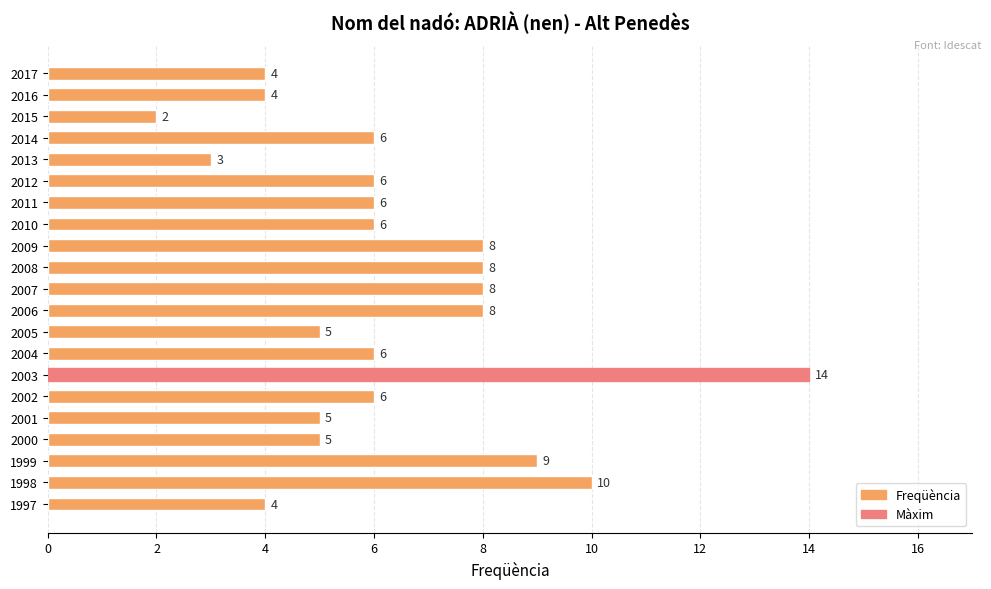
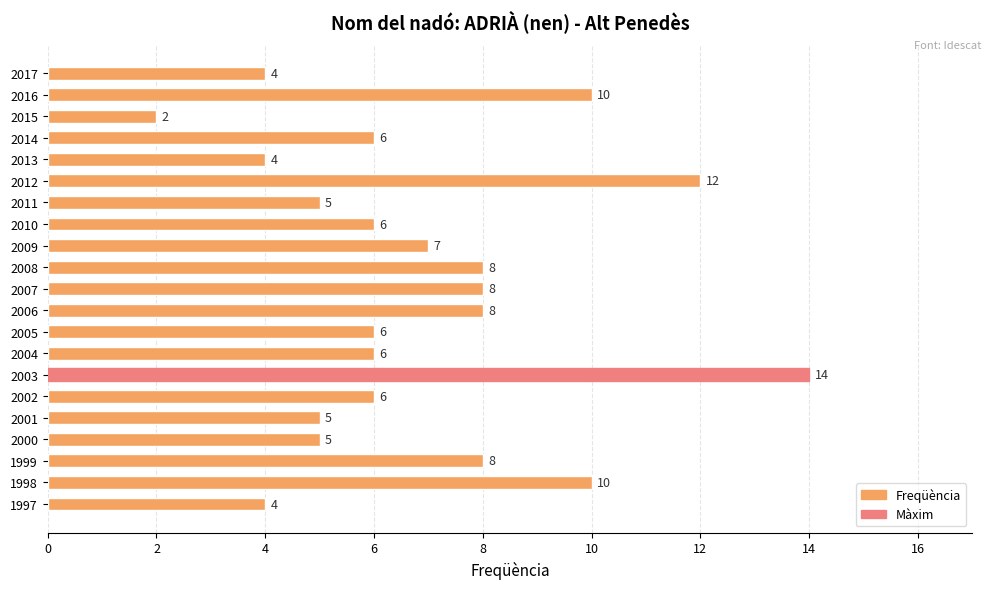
2016: 4 -> 10
2013: 3 -> 4
2012: 6 -> 12
2011: 6 -> 5
2009: 8 -> 7
2005: 5 -> 6
1999: 9 -> 8
